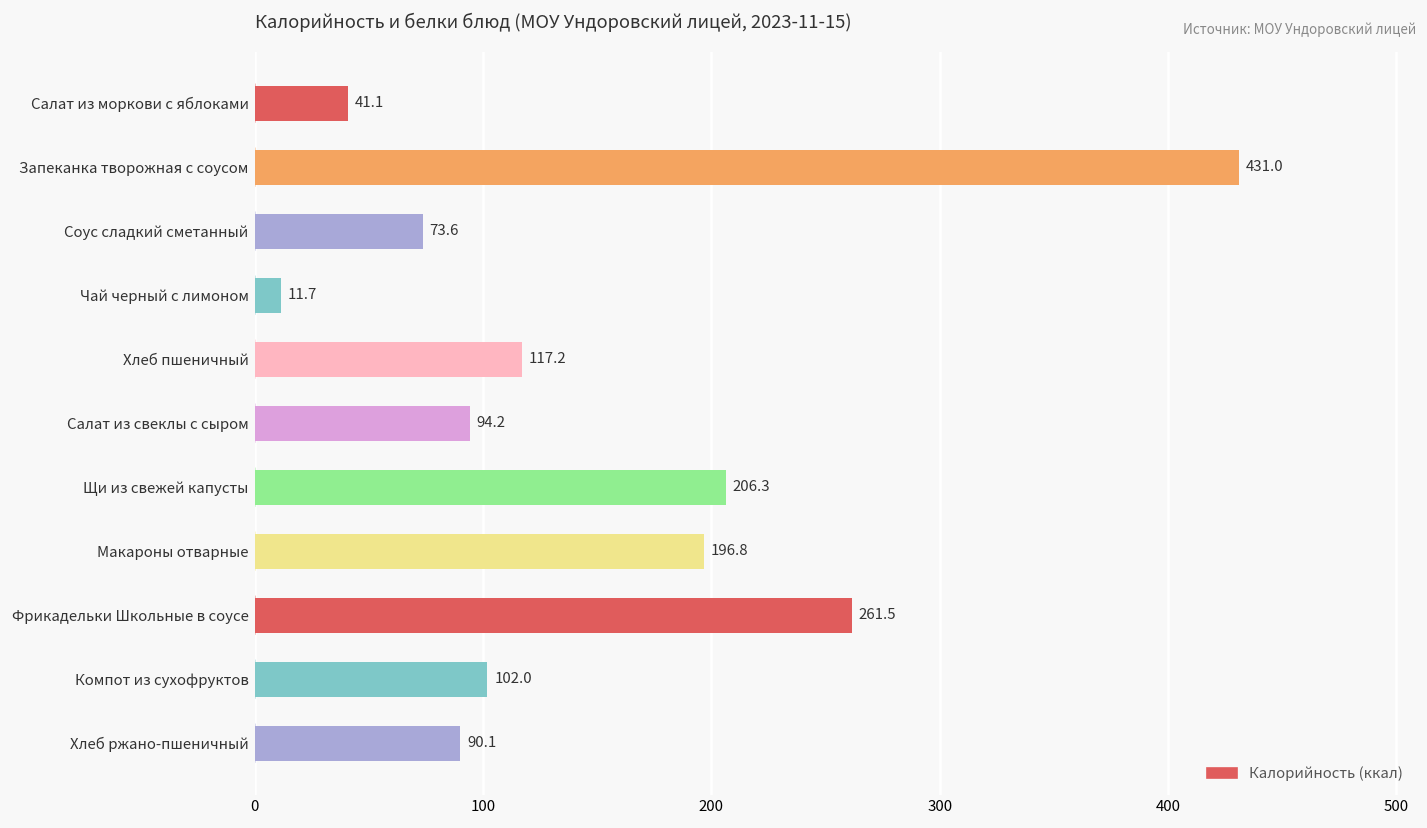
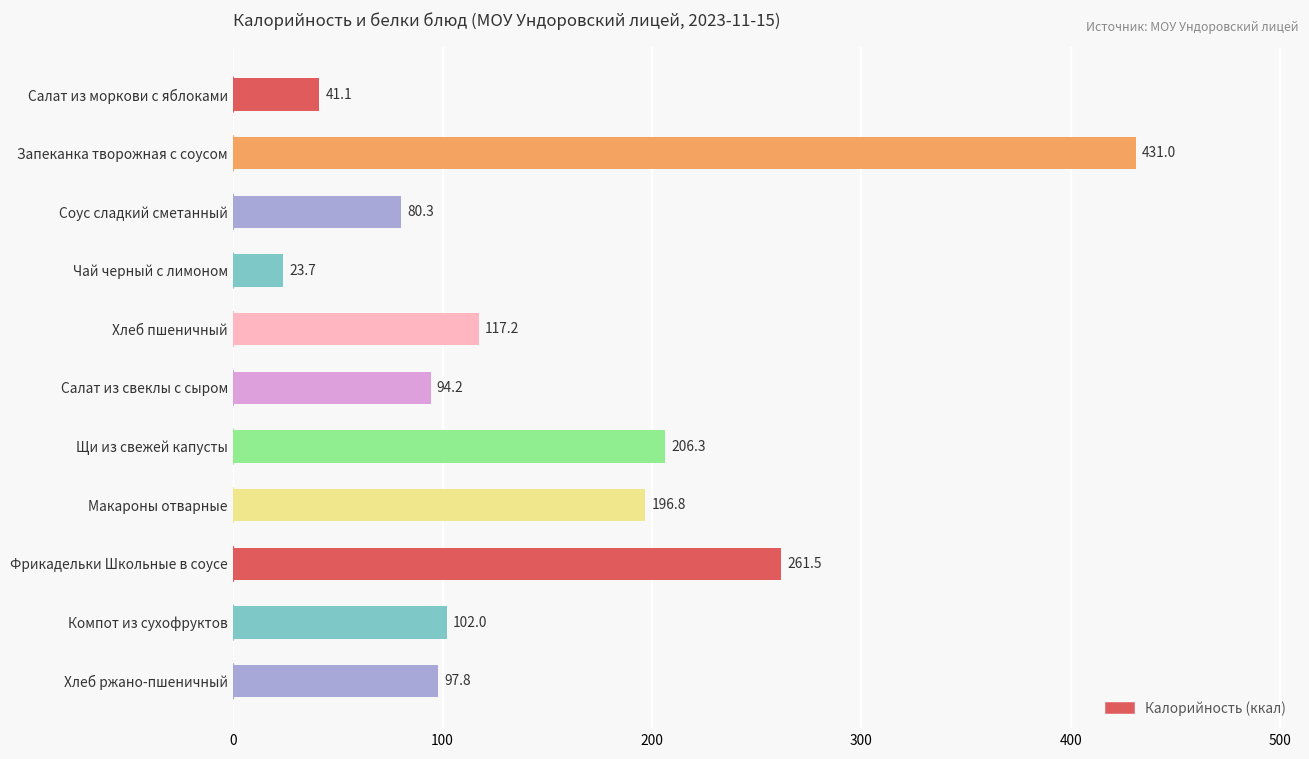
Соус сладкий сметанный: 73.6 -> 80.3
Чай черный с лимоном: 11.7 -> 23.7
Хлеб ржано-пшеничный: 90.1 -> 97.8
